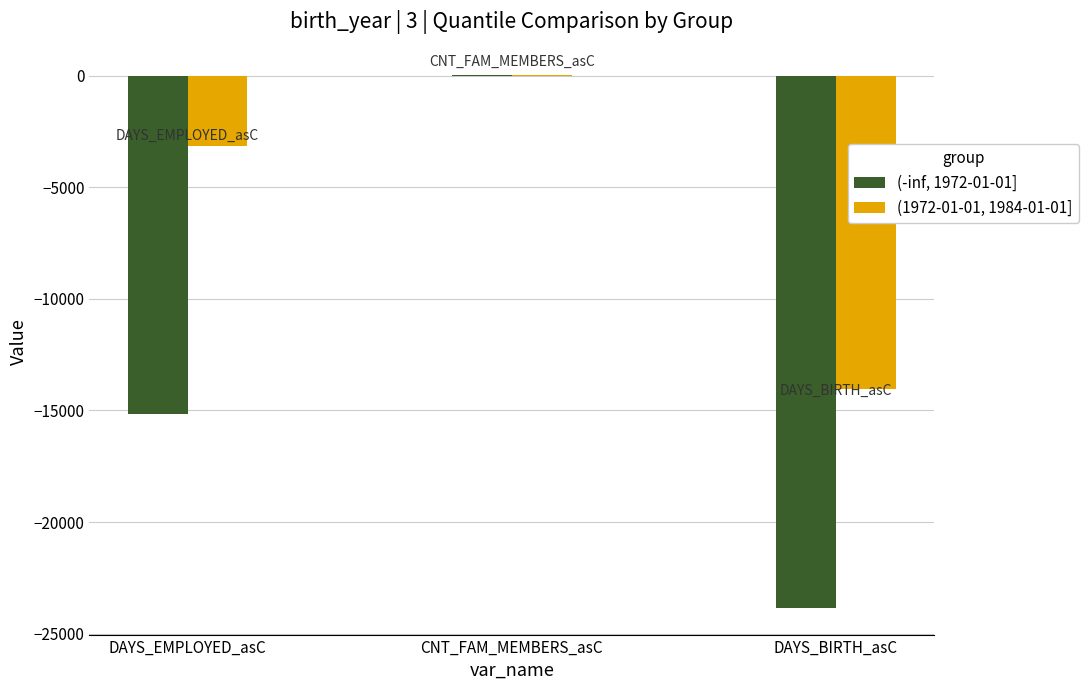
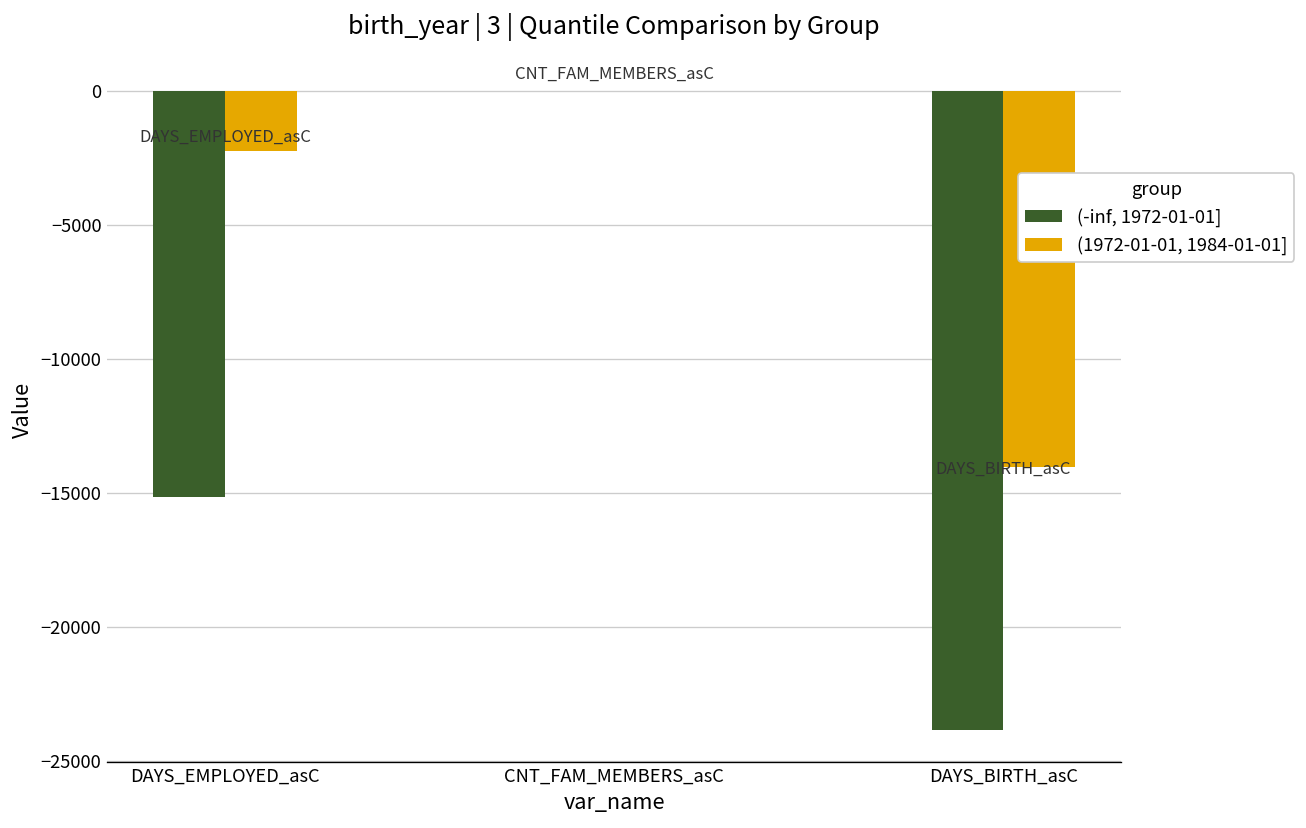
(1972-01-01, 1984-01-01], DAYS_EMPLOYED_asC: -3200 -> -2200
